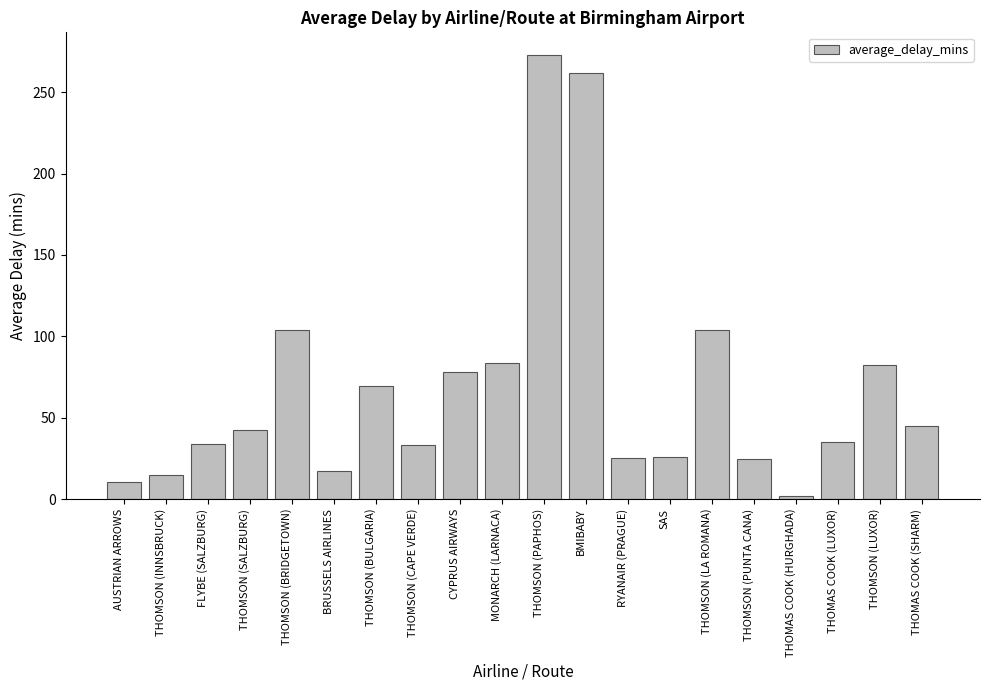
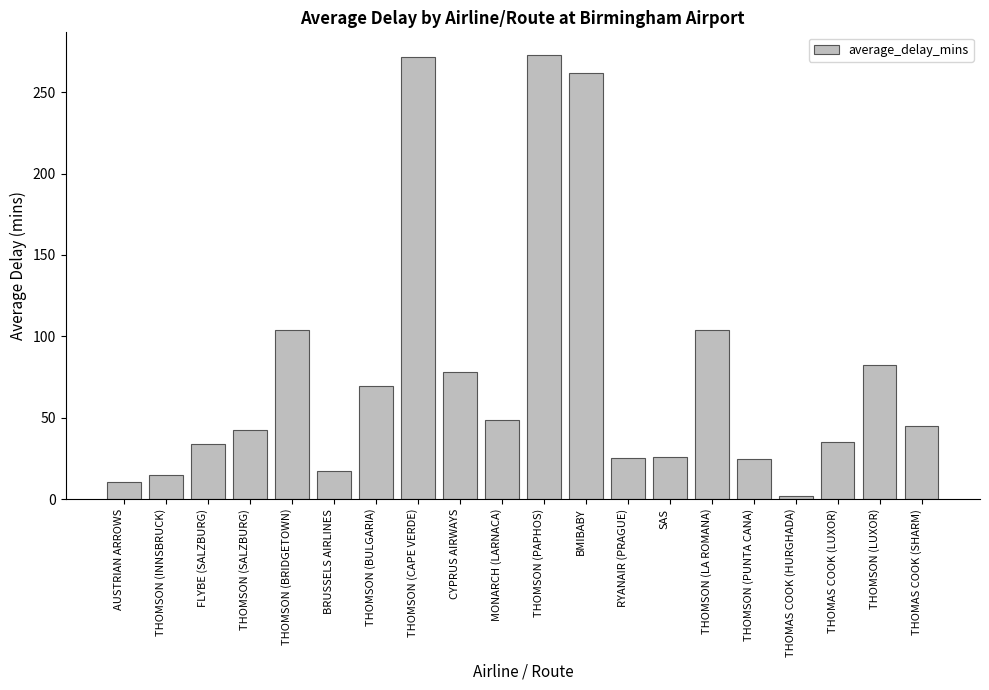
THOMSON (CAPE VERDE): 33 -> 272
MONARCH (LARNACA): 84 -> 48
